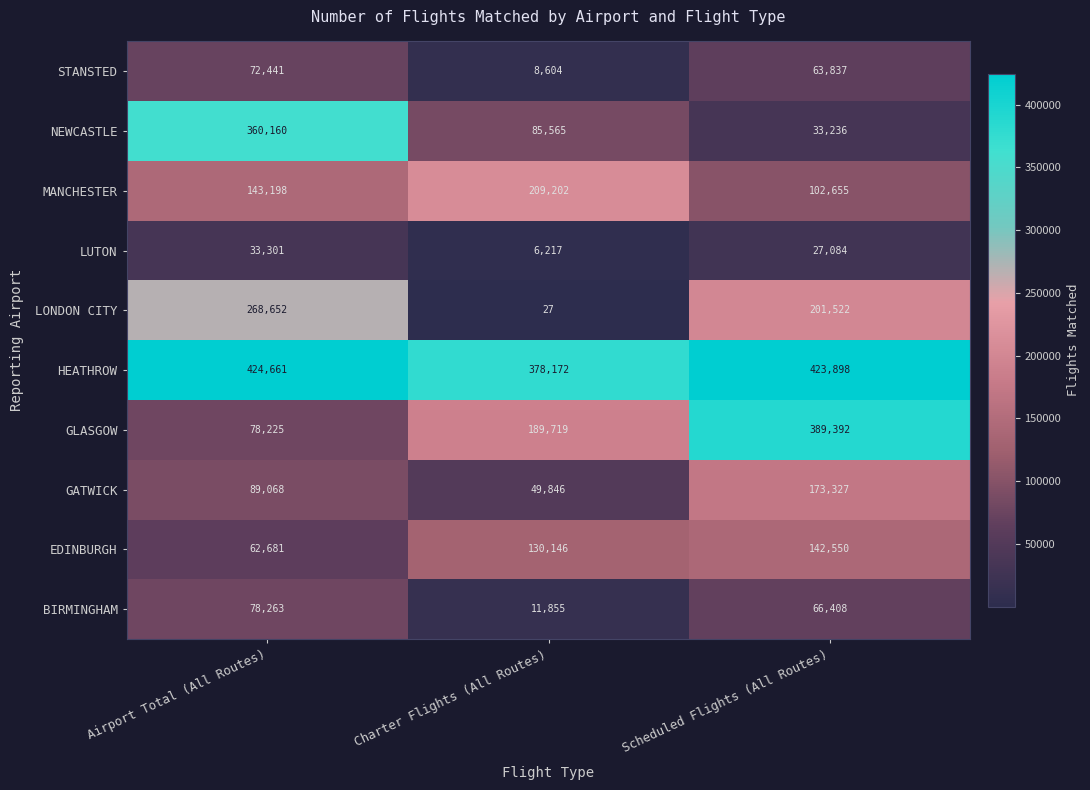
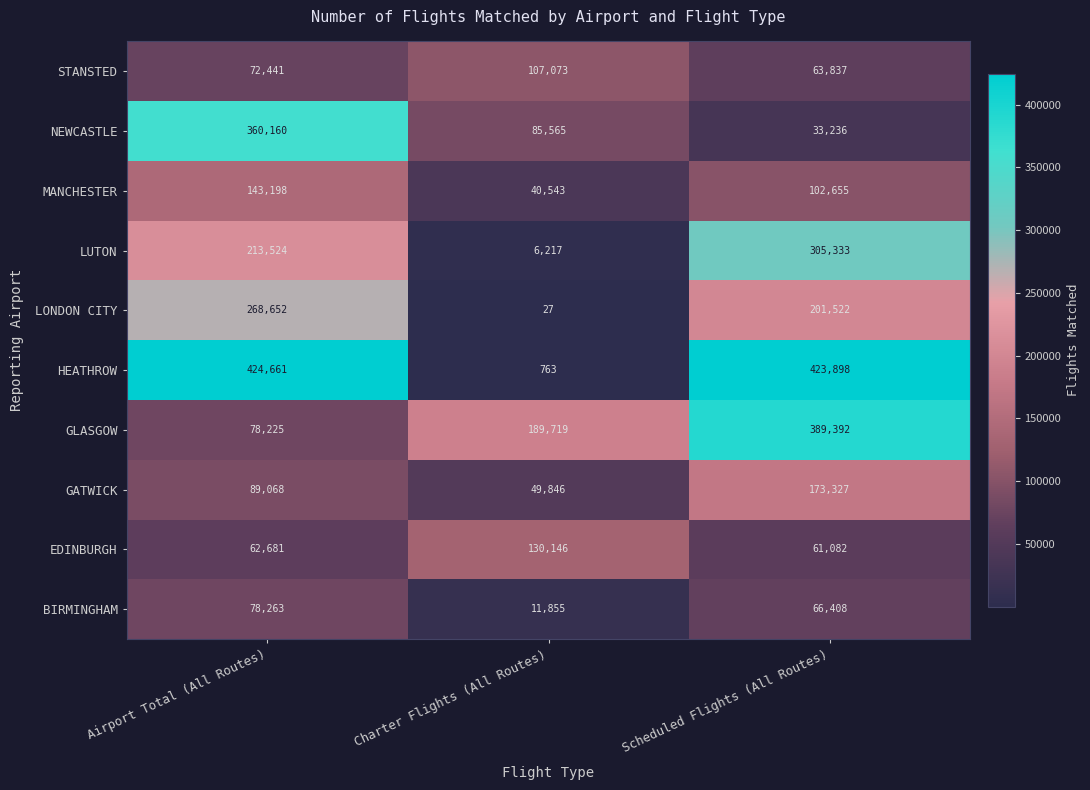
STANSTED, Charter Flights (All Routes): 8,604 -> 107,073
MANCHESTER, Charter Flights (All Routes): 209,202 -> 40,543
LUTON, Airport Total (All Routes): 33,301 -> 213,524
LUTON, Scheduled Flights (All Routes): 27,084 -> 305,333
HEATHROW, Charter Flights (All Routes): 378,172 -> 763
EDINBURGH, Scheduled Flights (All Routes): 142,550 -> 61,082
